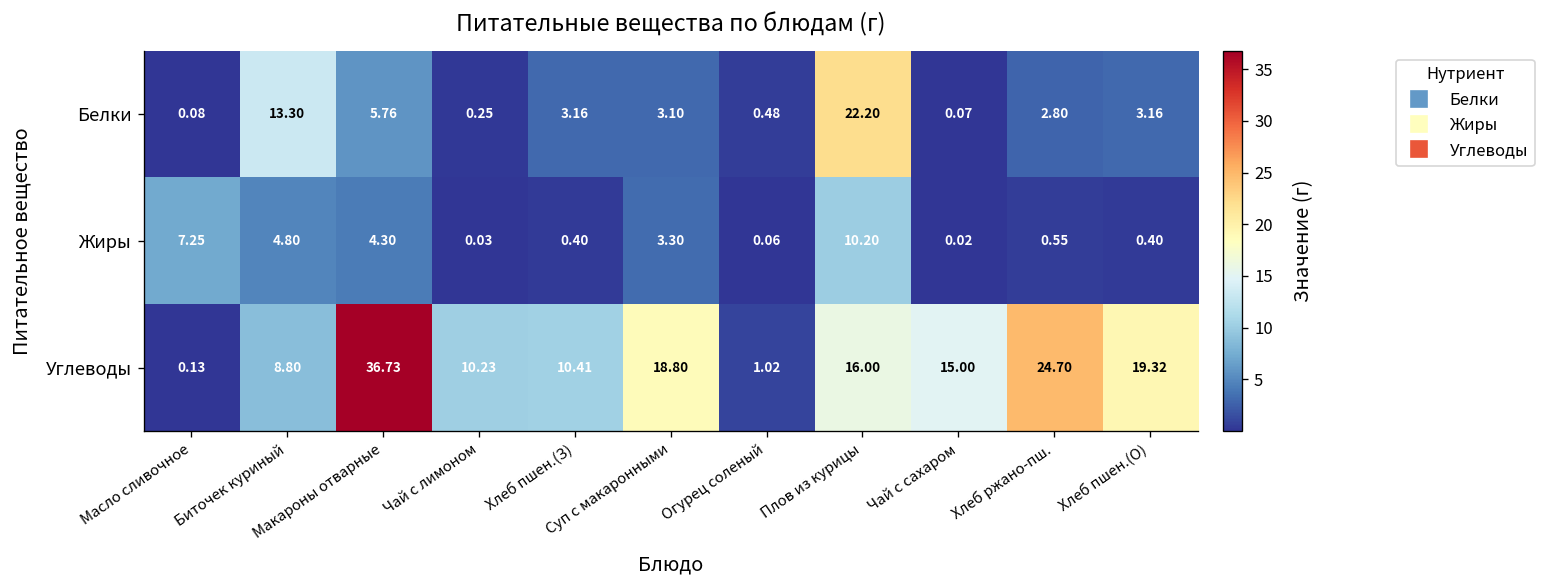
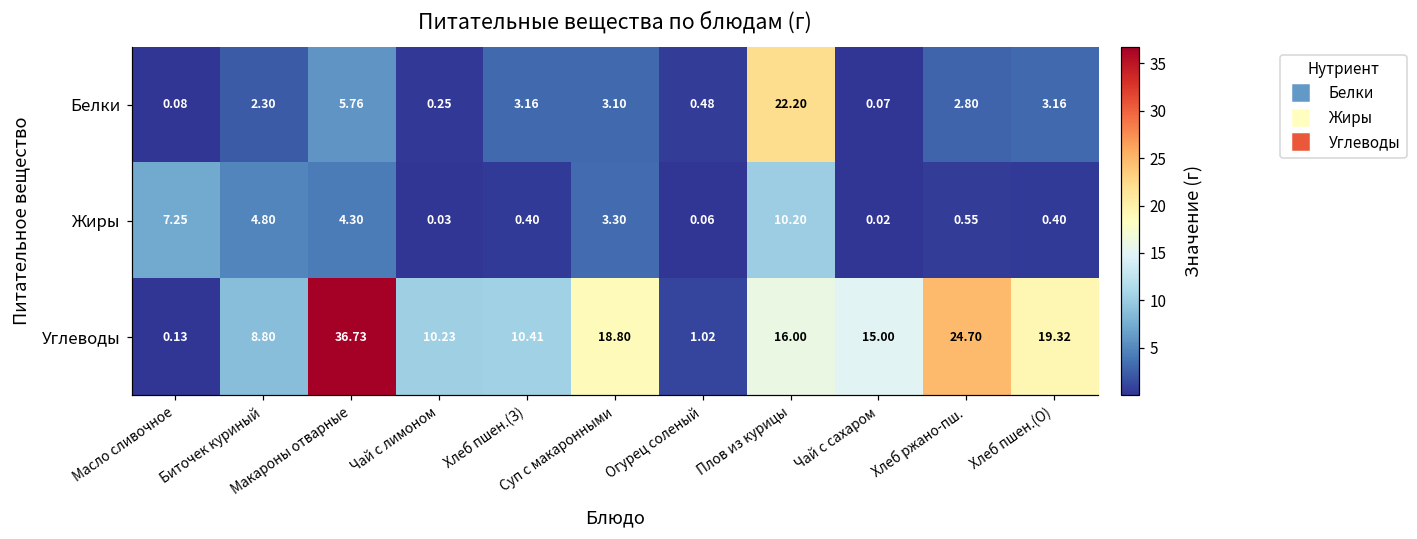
Белки, Биточек куриный: 13.30 -> 2.30
